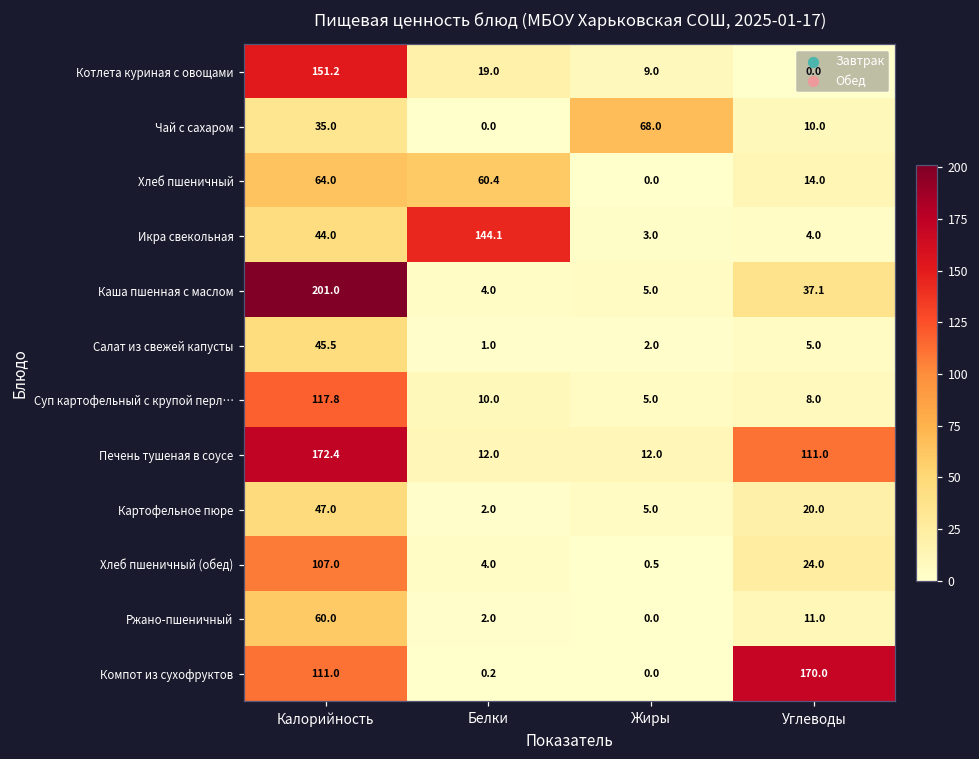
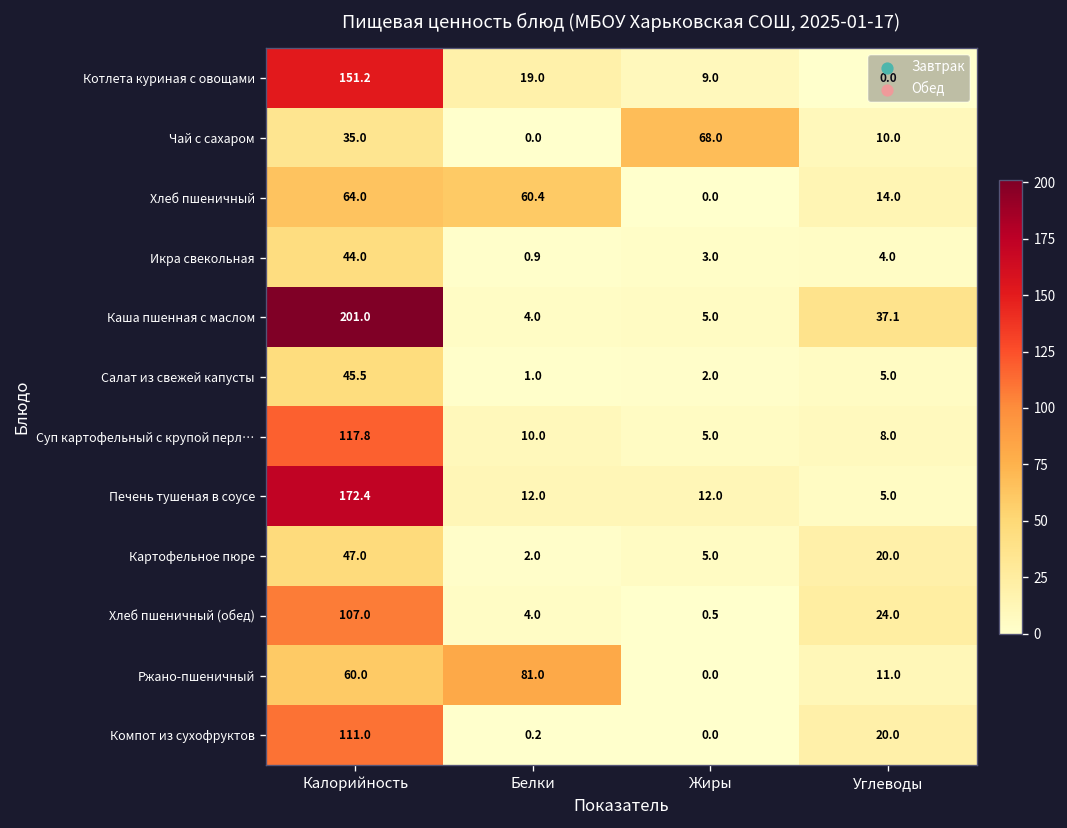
Икра свекольная, Белки: 144.1 -> 0.9
Печень тушеная в соусе, Углеводы: 111.0 -> 5.0
Ржано-пшеничный, Белки: 2.0 -> 81.0
Компот из сухофруктов, Углеводы: 170.0 -> 20.0
